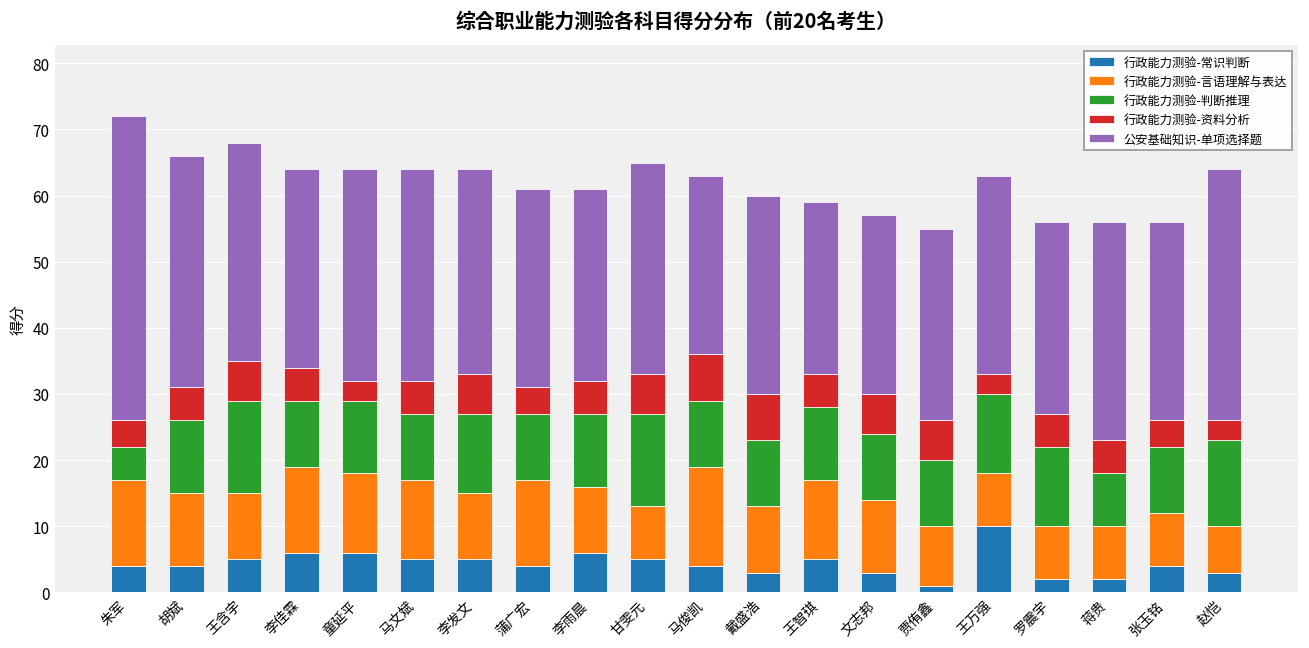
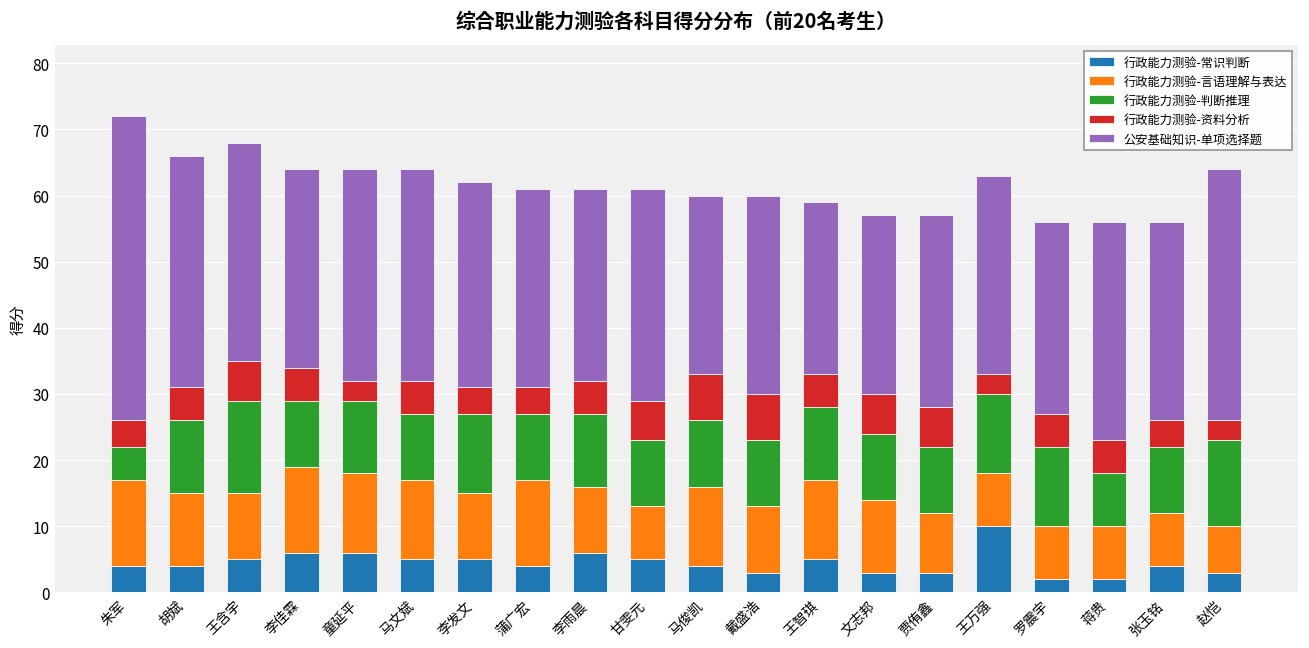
行政能力测验-资料分析, 李发文: 6 -> 4
行政能力测验-判断推理, 甘雯元: 14 -> 10
行政能力测验-言语理解与表达, 马俊凯: 15 -> 12
行政能力测验-常识判断, 贾侑鑫: 1 -> 3
